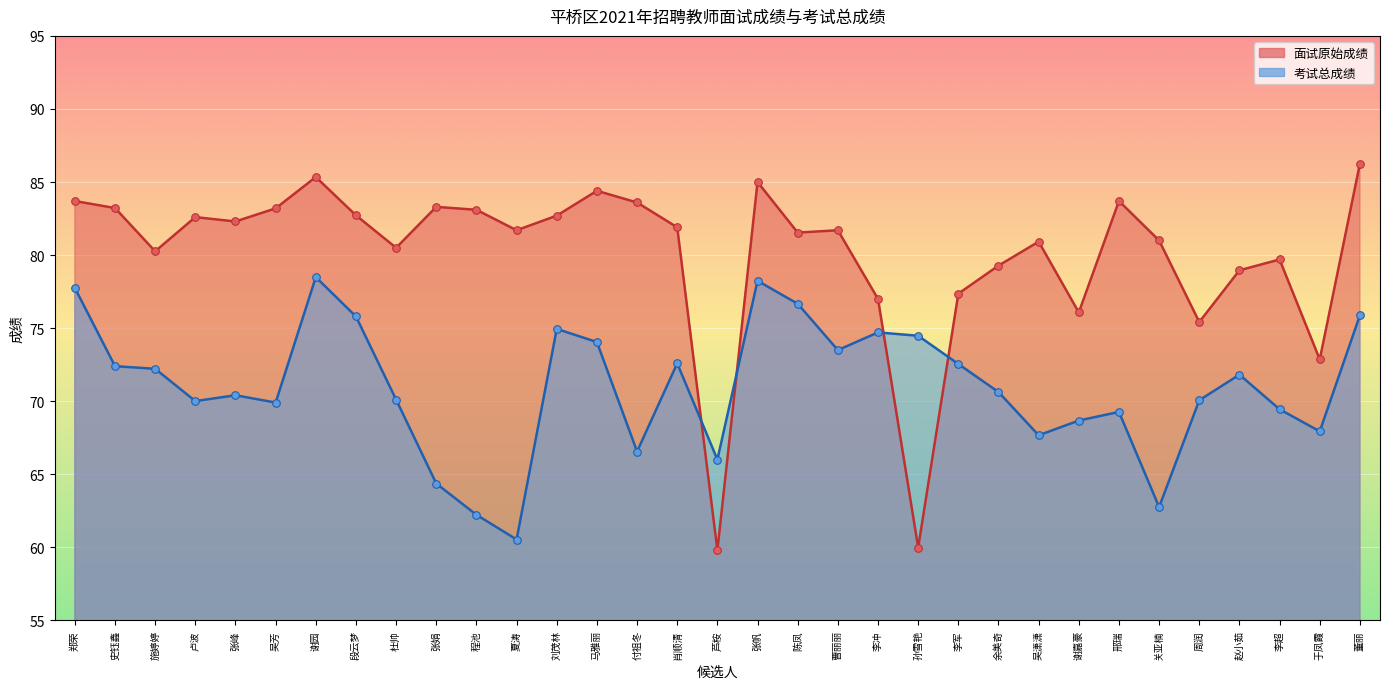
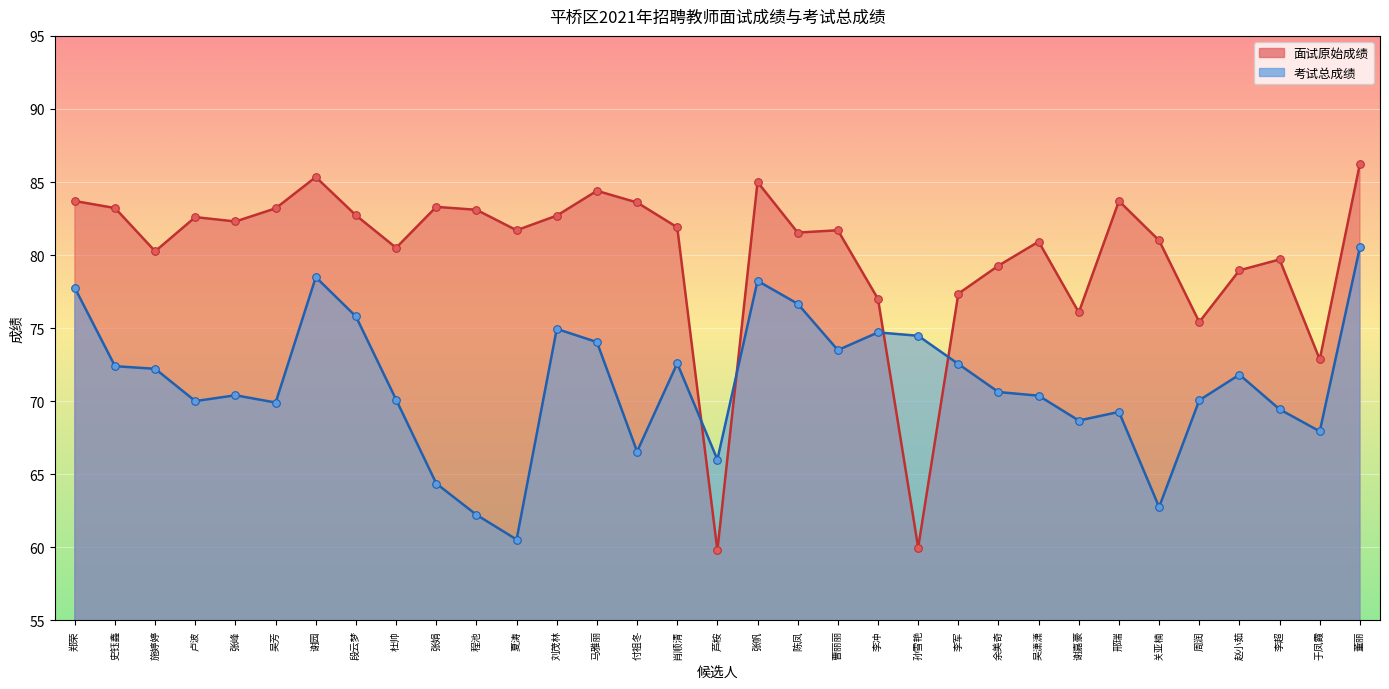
考试总成绩, 吴潇潇: 67.7 -> 70.4
考试总成绩, 董丽: 75.9 -> 80.5
